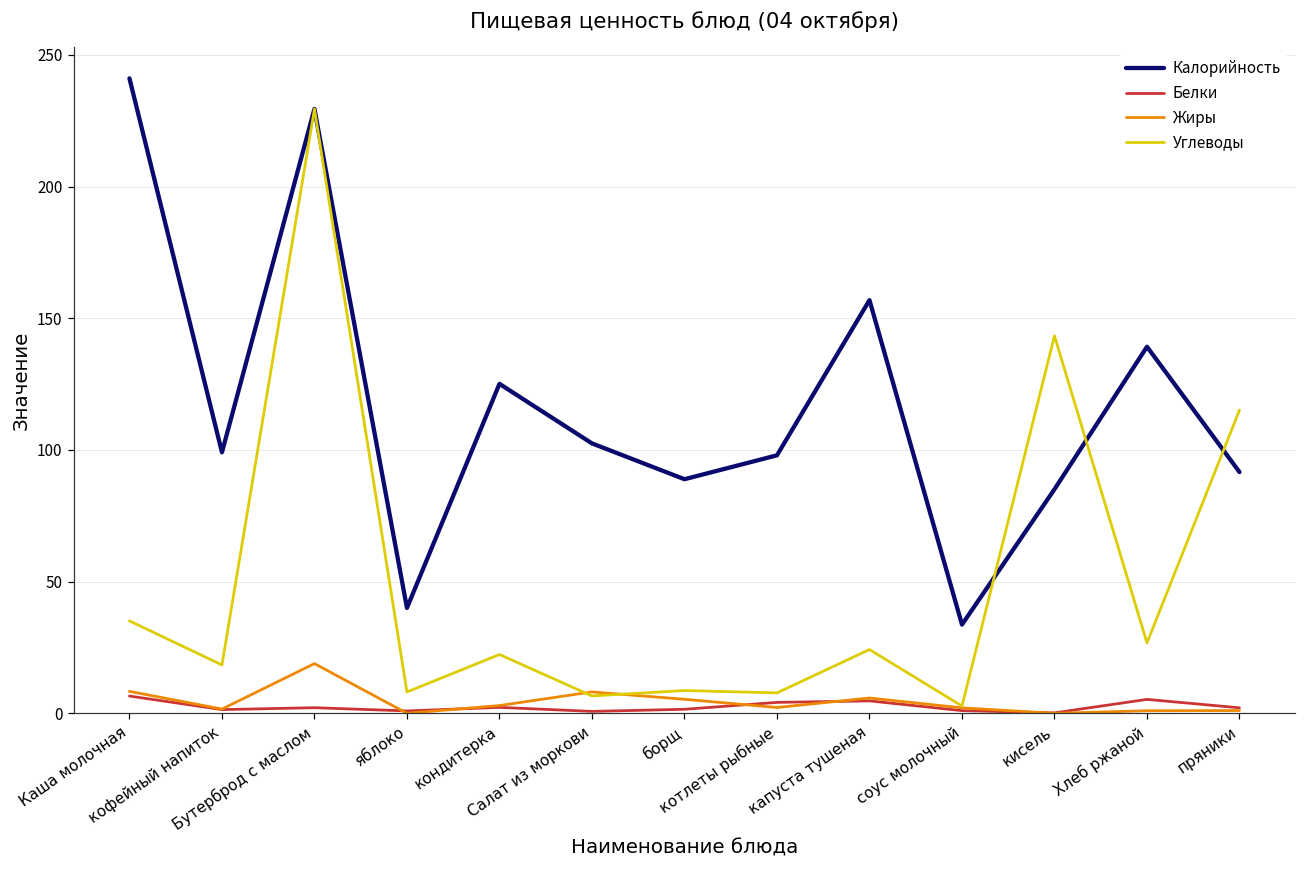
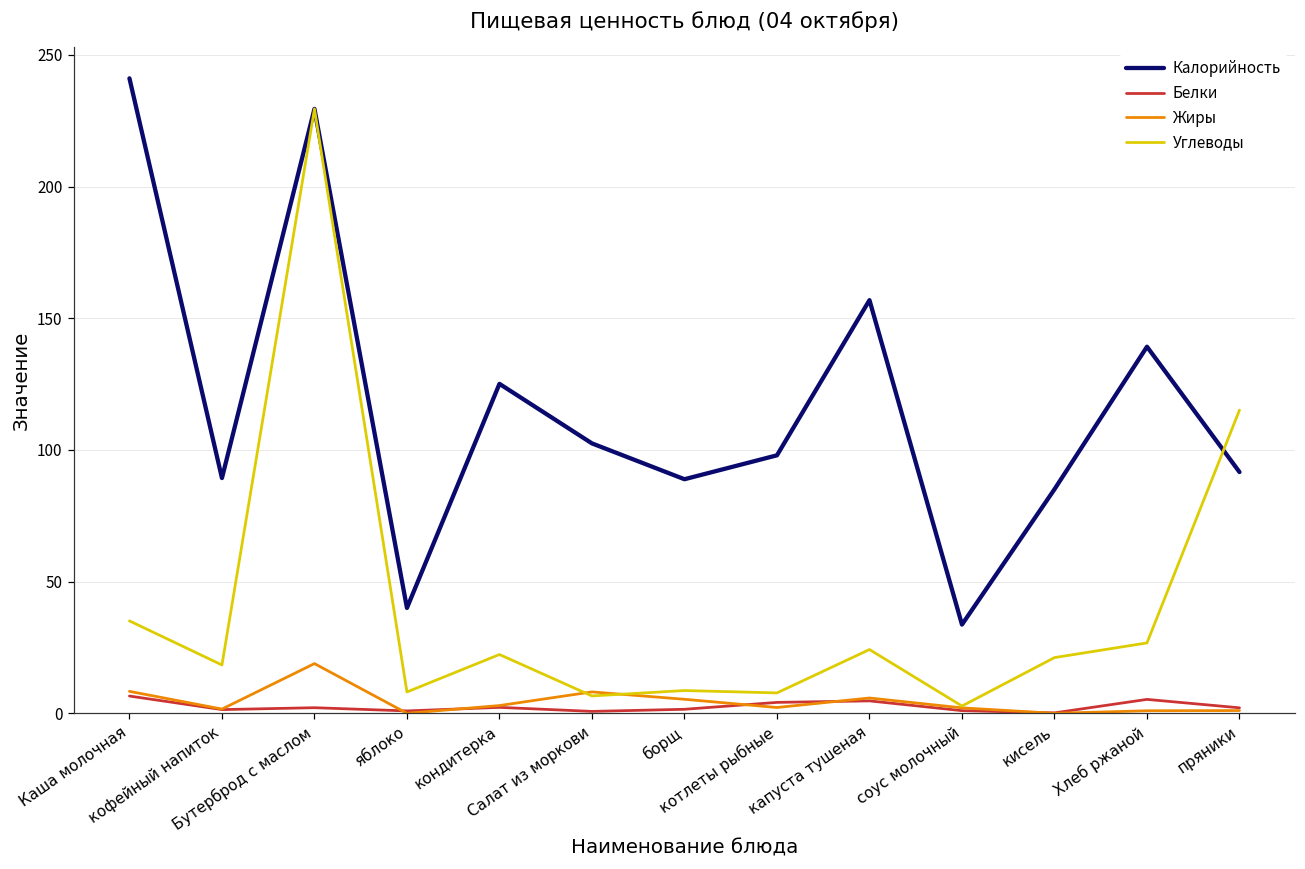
Калорийность, кофейный напиток: 99 -> 89
Углеводы, кисель: 143 -> 21
